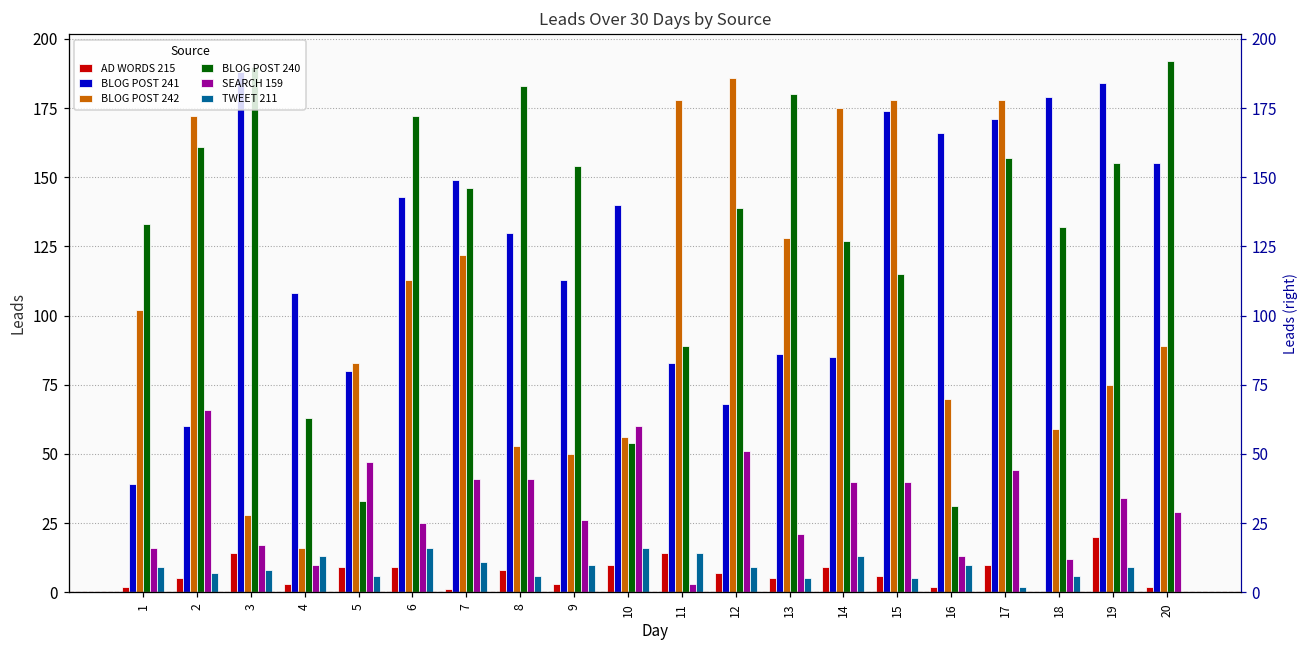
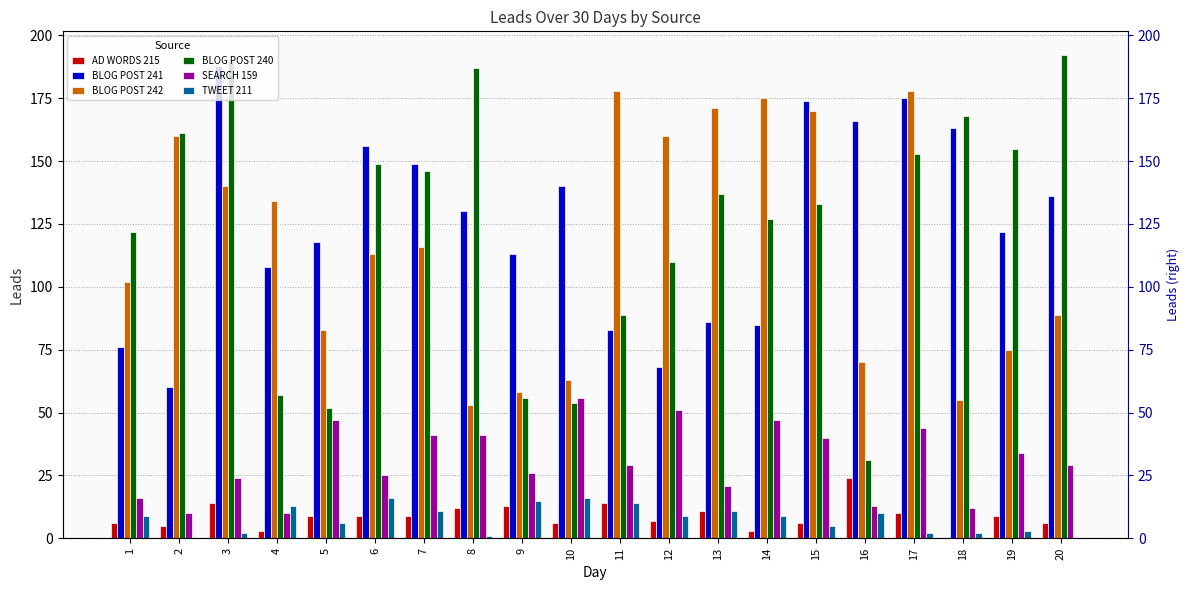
AD WORDS 215, 1: 2 -> 6
BLOG POST 241, 1: 39 -> 76
BLOG POST 240, 1: 133 -> 122
BLOG POST 242, 2: 172 -> 160
SEARCH 159, 2: 66 -> 10
TWEET 211, 2: 7 -> 0
BLOG POST 242, 3: 28 -> 140
SEARCH 159, 3: 17 -> 24
TWEET 211, 3: 8 -> 2
BLOG POST 242, 4: 16 -> 134
BLOG POST 240, 4: 63 -> 57
BLOG POST 241, 5: 80 -> 118
BLOG POST 240, 5: 33 -> 52
BLOG POST 241, 6: 143 -> 156
BLOG POST 240, 6: 172 -> 149
AD WORDS 215, 7: 1 -> 9
BLOG POST 242, 7: 122 -> 116
AD WORDS 215, 8: 8 -> 12
BLOG POST 240, 8: 183 -> 187
TWEET 211, 8: 6 -> 1
AD WORDS 215, 9: 3 -> 13
BLOG POST 242, 9: 50 -> 58
BLOG POST 240, 9: 154 -> 56
TWEET 211, 9: 10 -> 15
AD WORDS 215, 10: 10 -> 6
BLOG POST 242, 10: 56 -> 63
SEARCH 159, 10: 60 -> 56
SEARCH 159, 11: 3 -> 29
BLOG POST 242, 12: 186 -> 160
BLOG POST 240, 12: 139 -> 110
AD WORDS 215, 13: 5 -> 11
BLOG POST 242, 13: 128 -> 171
BLOG POST 240, 13: 180 -> 137
TWEET 211, 13: 5 -> 11
AD WORDS 215, 14: 9 -> 3
SEARCH 159, 14: 40 -> 47
TWEET 211, 14: 13 -> 9
BLOG POST 242, 15: 178 -> 170
BLOG POST 240, 15: 115 -> 133
AD WORDS 215, 16: 2 -> 24
BLOG POST 241, 17: 171 -> 175
BLOG POST 240, 17: 157 -> 153
BLOG POST 241, 18: 179 -> 163
BLOG POST 242, 18: 59 -> 55
BLOG POST 240, 18: 132 -> 168
TWEET 211, 18: 6 -> 2
AD WORDS 215, 19: 20 -> 9
BLOG POST 241, 19: 184 -> 122
TWEET 211, 19: 9 -> 3
AD WORDS 215, 20: 2 -> 6
BLOG POST 241, 20: 155 -> 136
